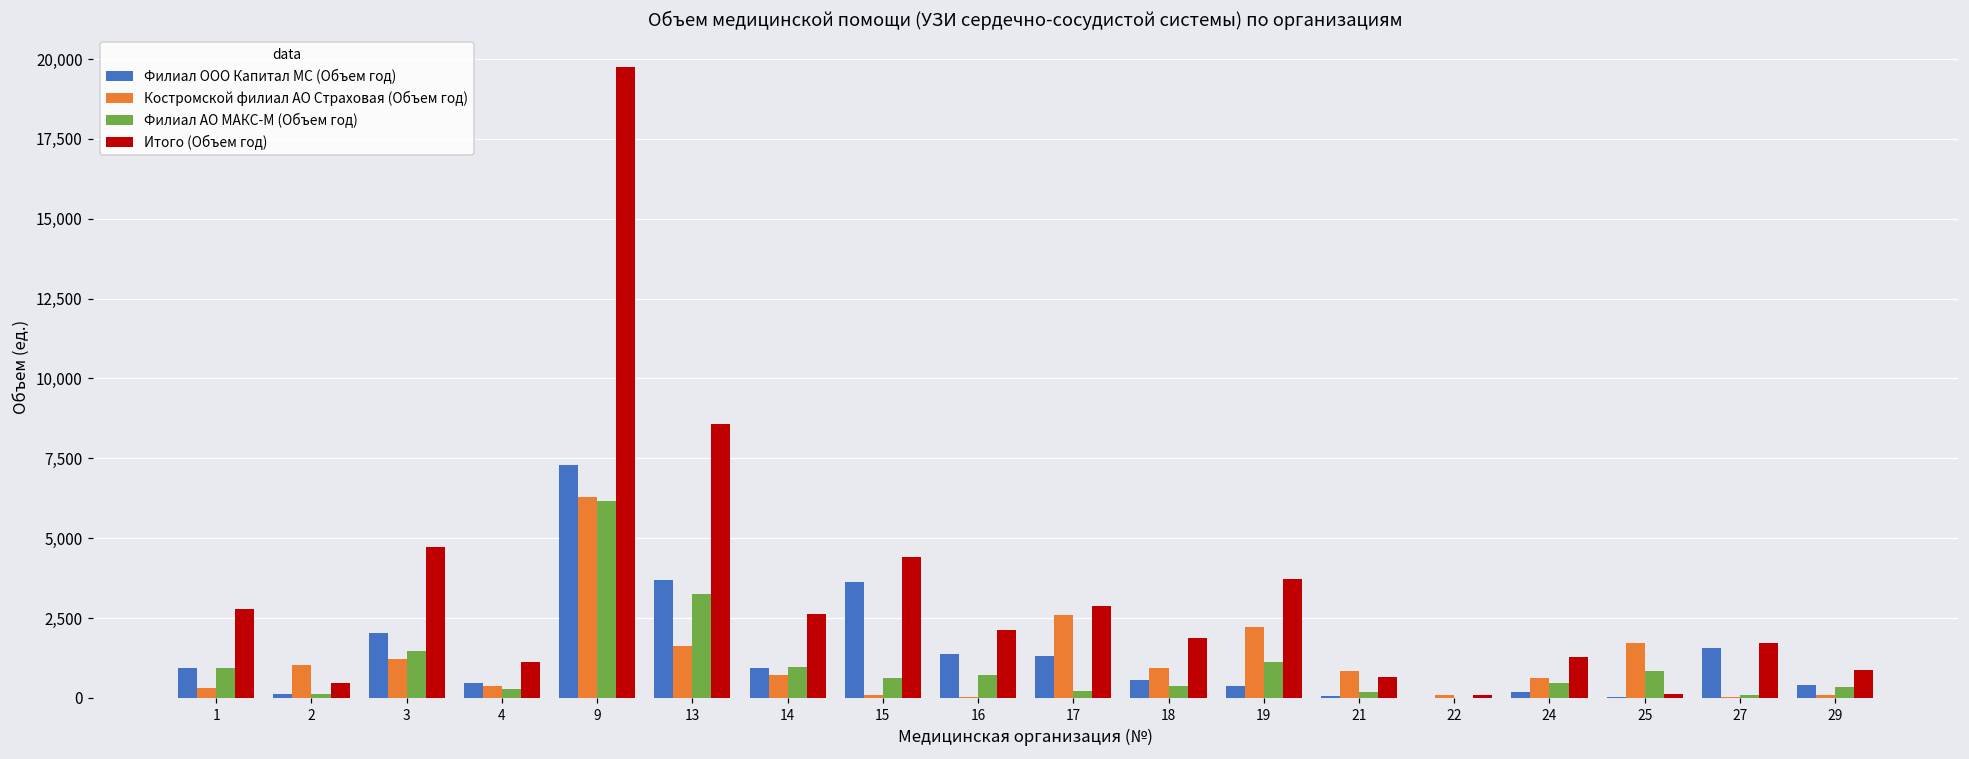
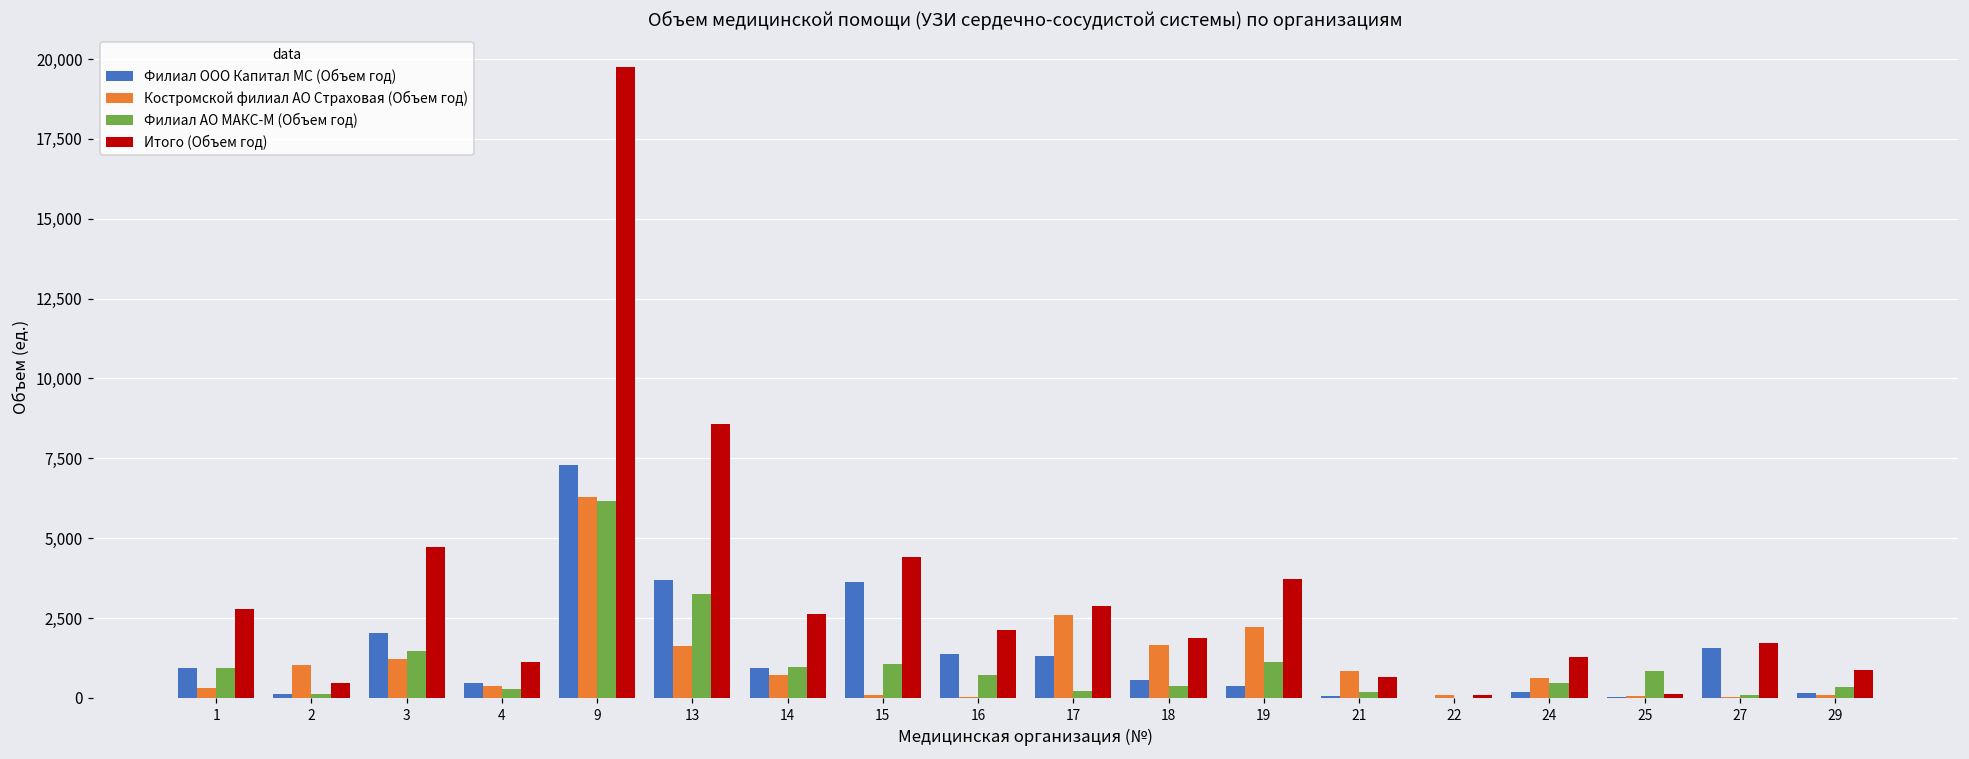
Филиал АО МАКС-М (Объем год), 15: 600 -> 1,100
Костромской филиал АО Страховая (Объем год), 18: 900 -> 1,700
Костромской филиал АО Страховая (Объем год), 25: 1,700 -> 0
Филиал ООО Капитал МС (Объем год), 29: 400 -> 100
